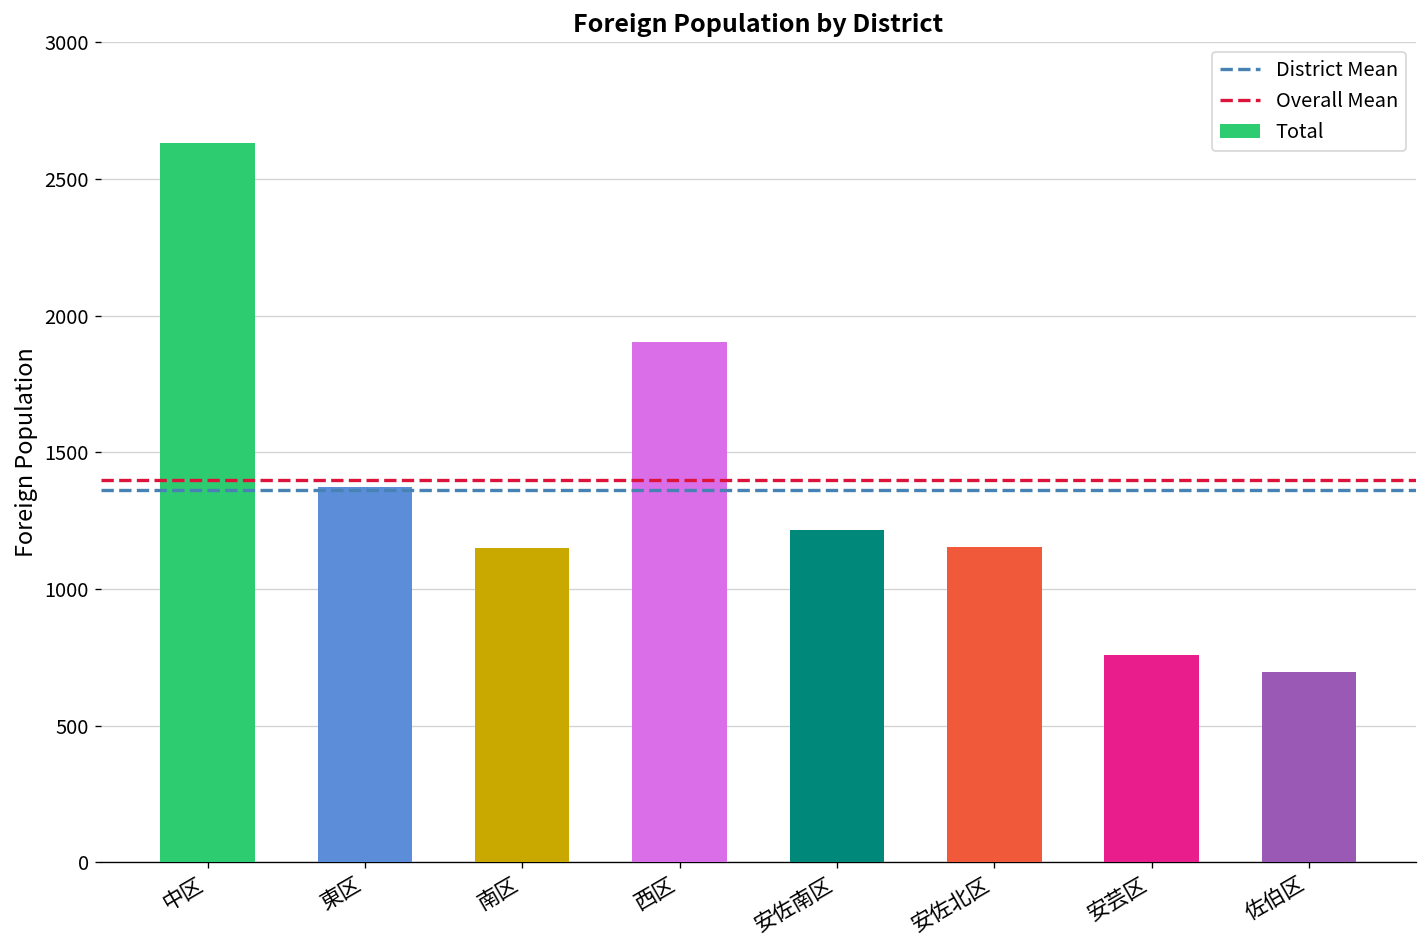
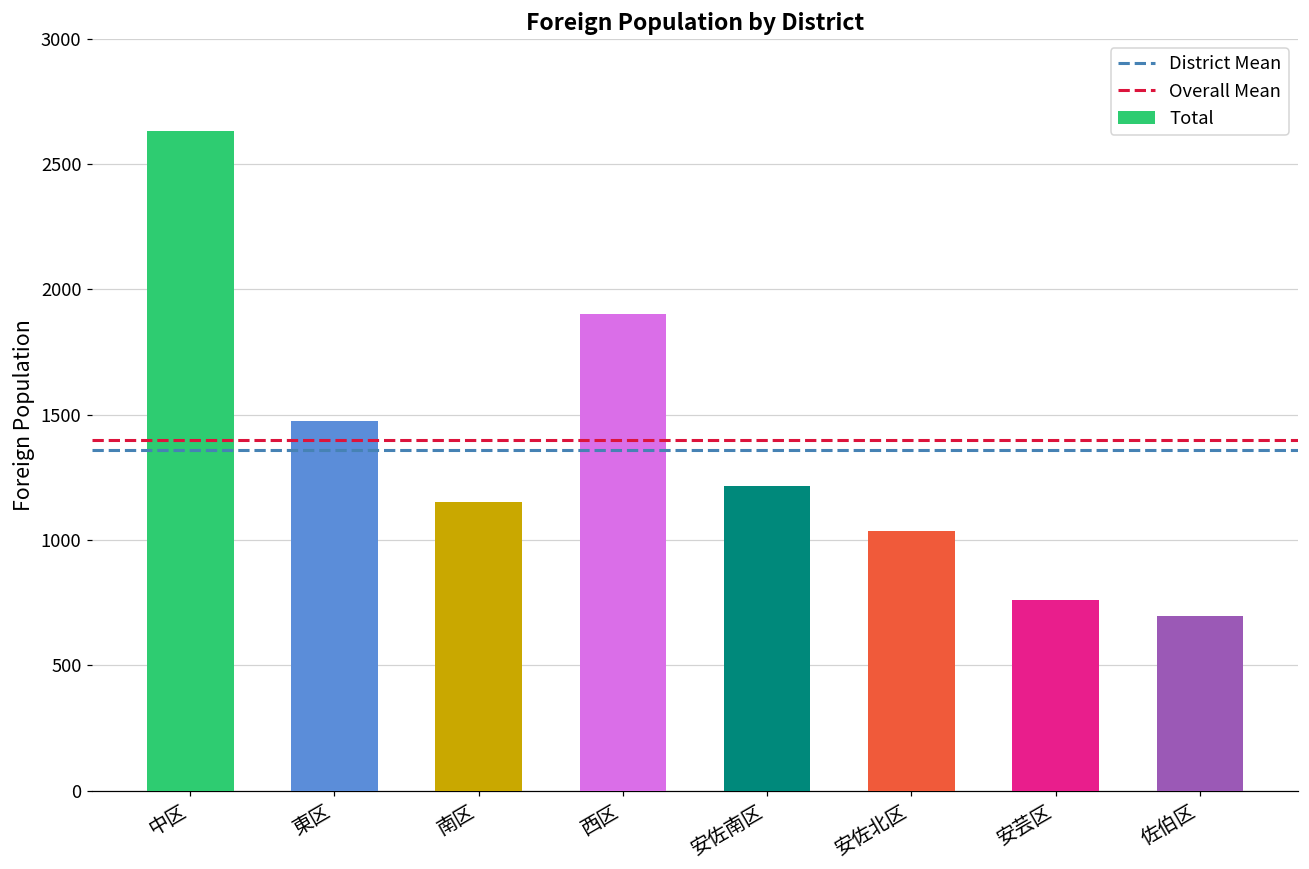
東区: 1370 -> 1480
安佐北区: 1160 -> 1040
